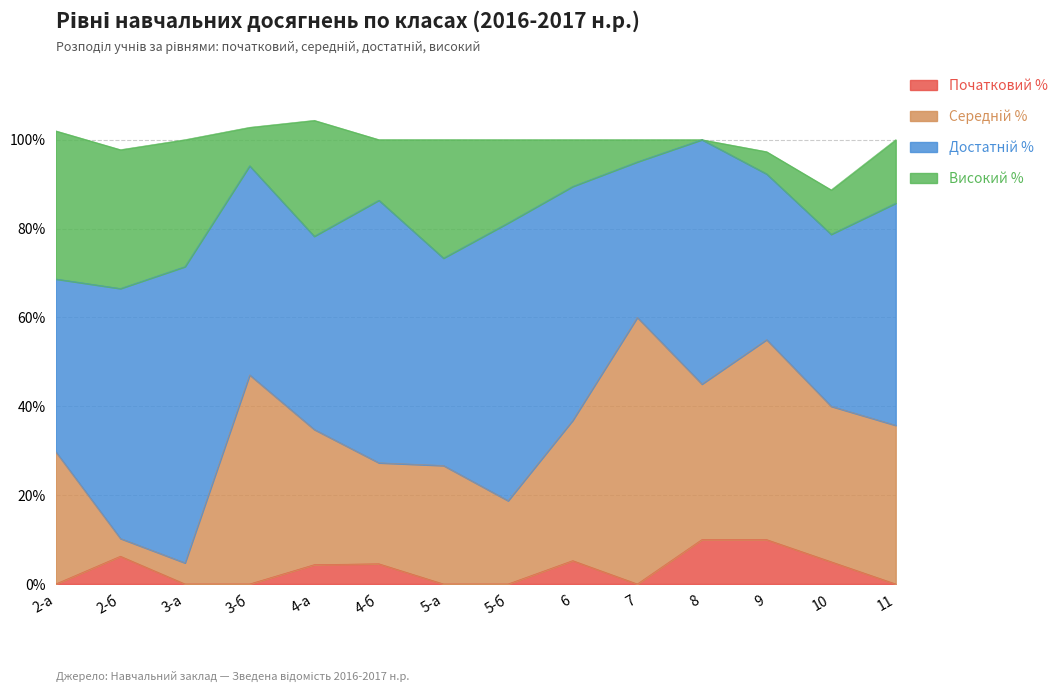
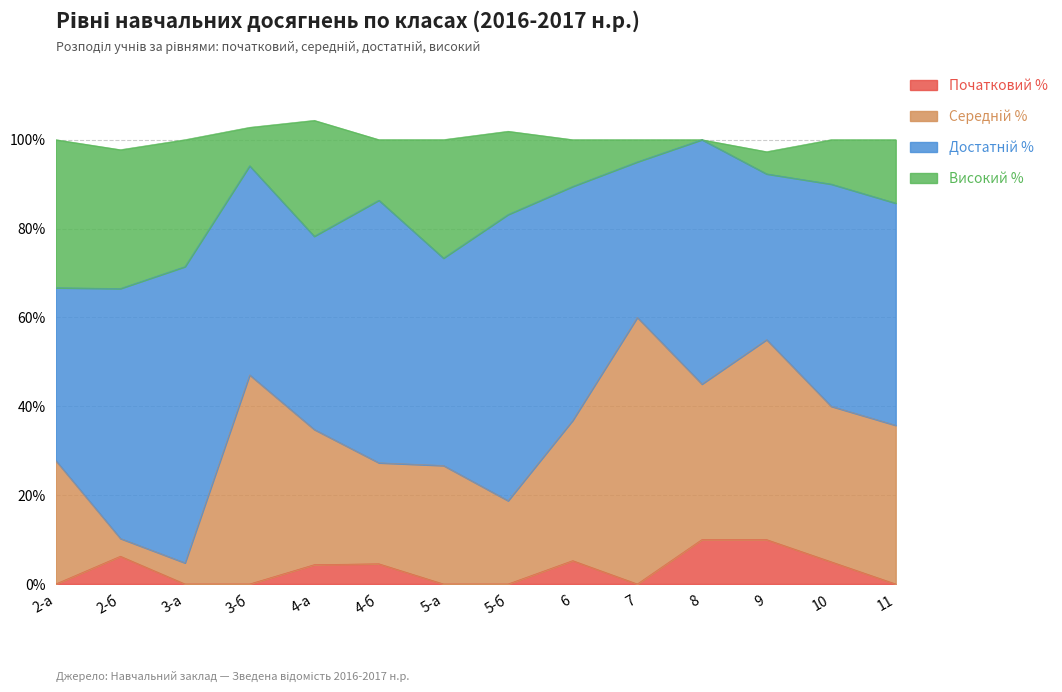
Середній %, 2-а: 30% -> 28%
Достатній %, 5-б: 63% -> 64%
Достатній %, 10: 39% -> 50%
